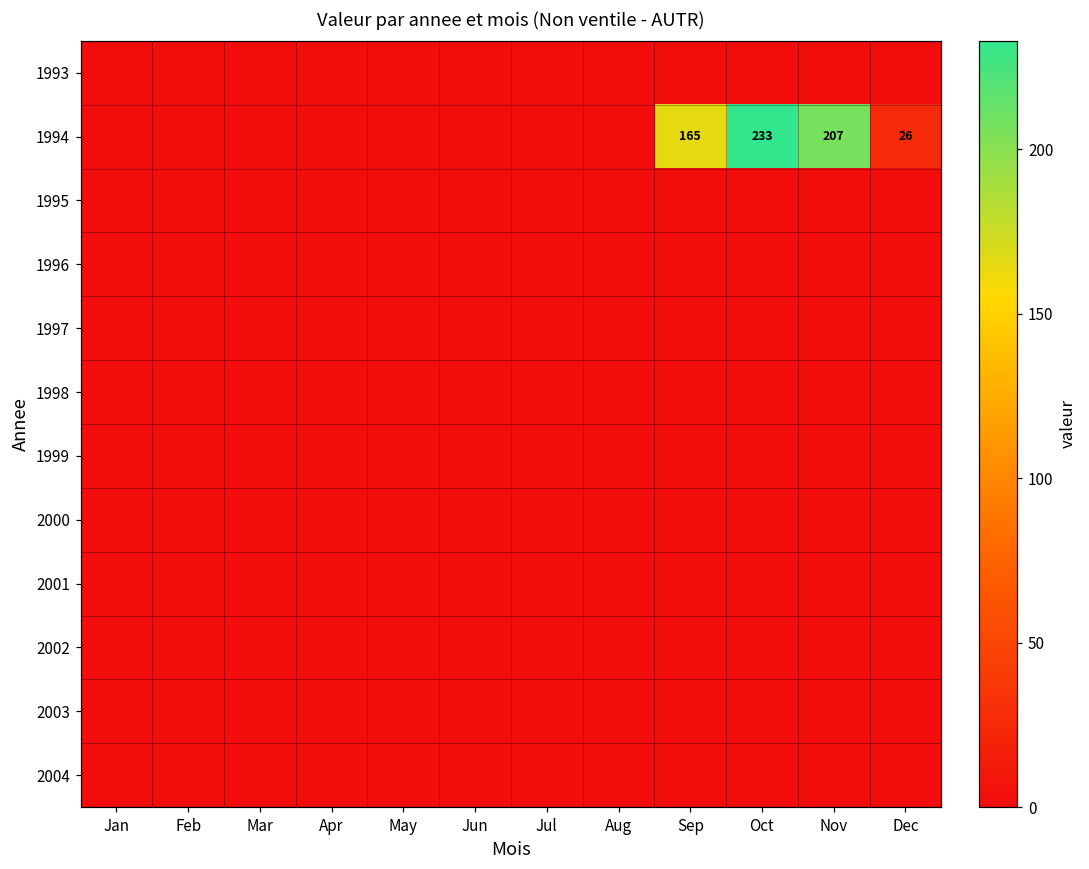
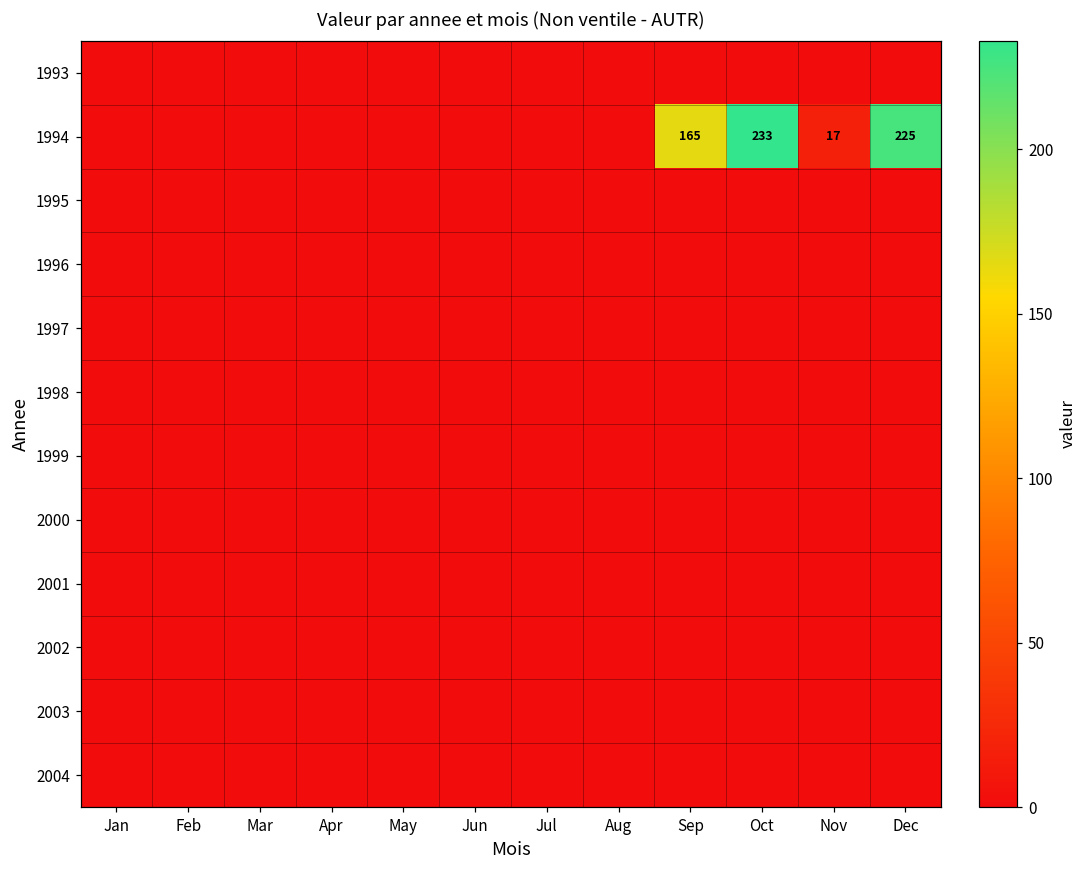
1994, Nov: 207 -> 17
1994, Dec: 26 -> 225
